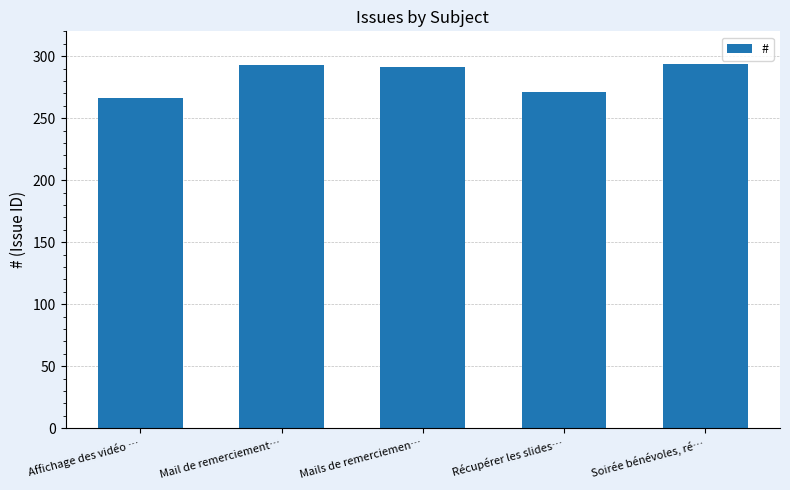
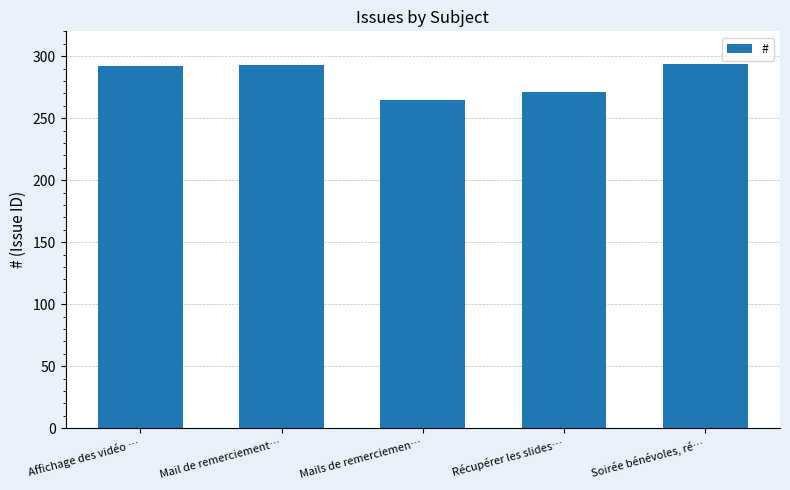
Affichage des vidéo …: 266 -> 292
Mails de remerciemen…: 291 -> 265
